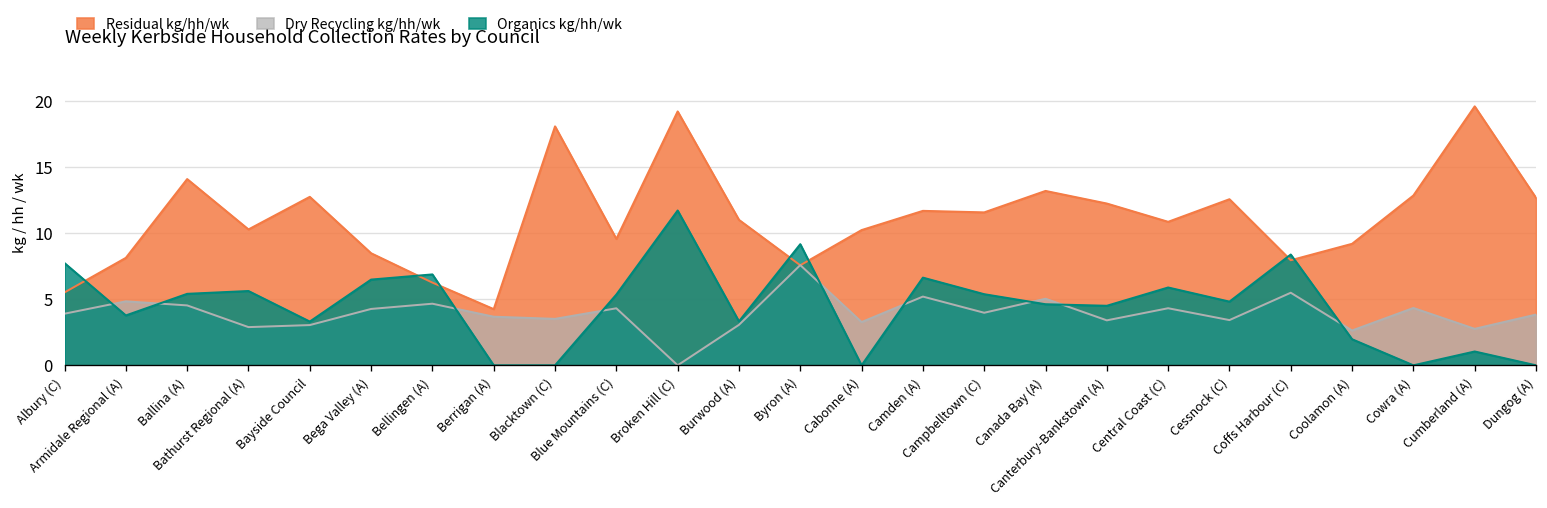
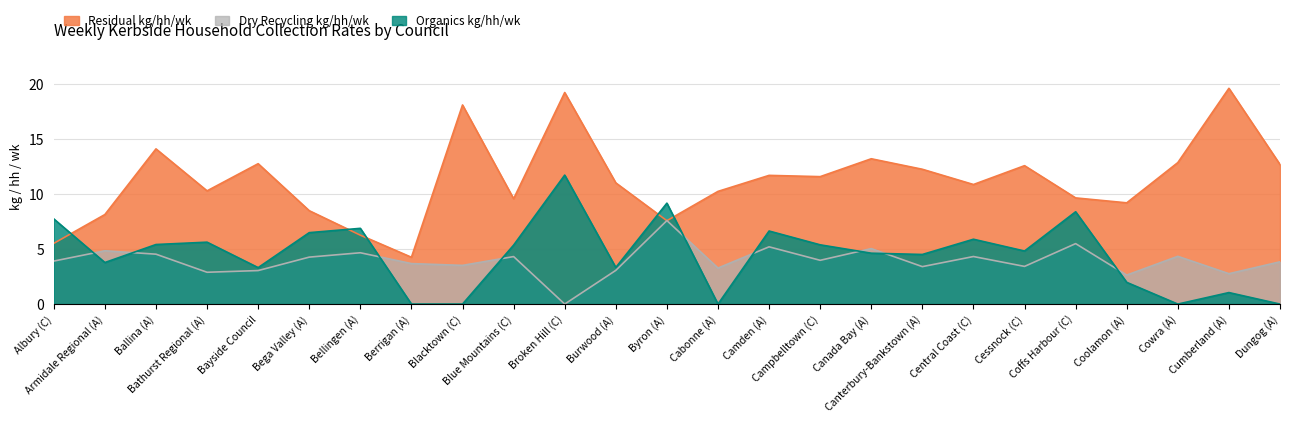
Residual kg/hh/wk, Coffs Harbour (C): 8.0 -> 9.7
